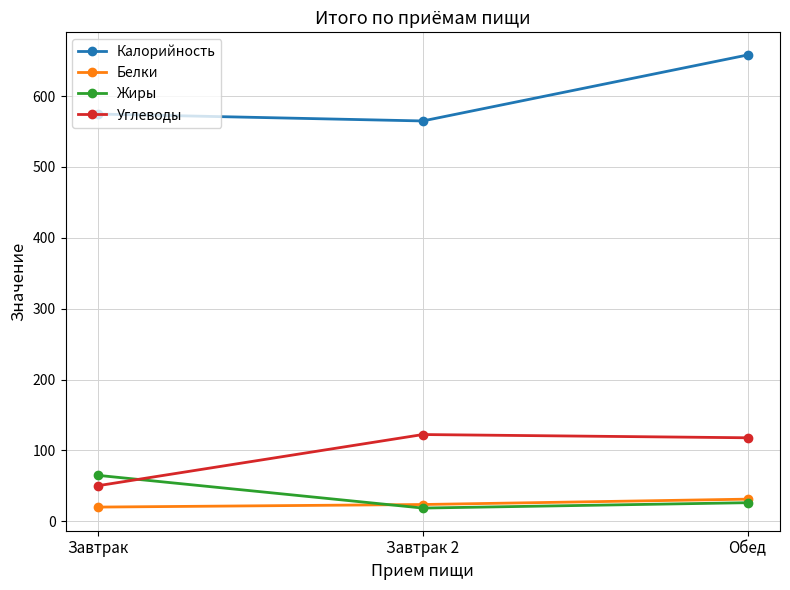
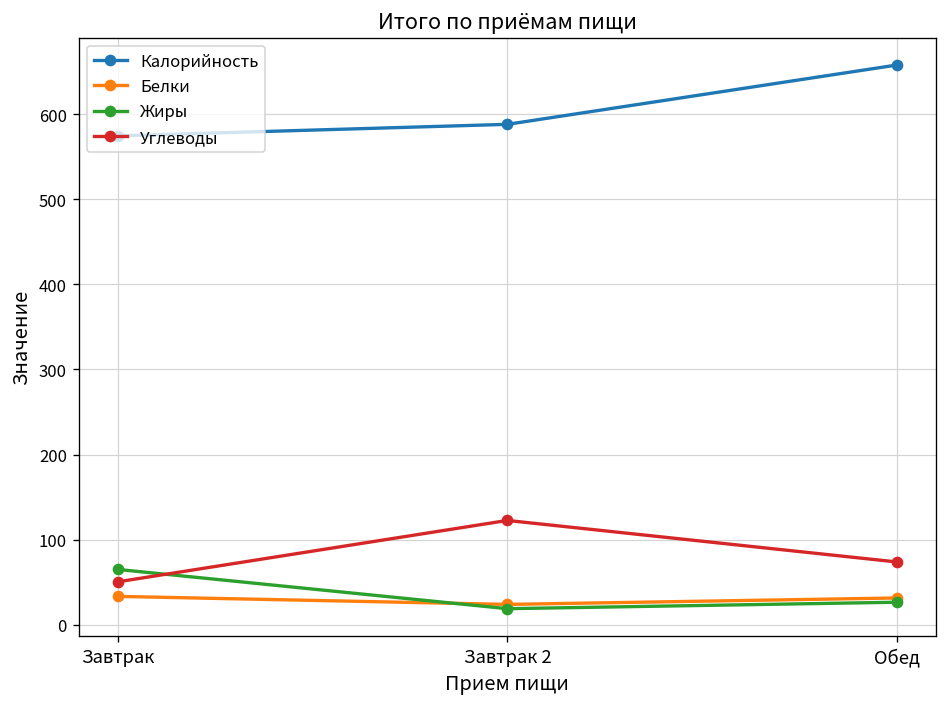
Белки, Завтрак: 20 -> 30
Калорийность, Завтрак 2: 560 -> 590
Углеводы, Обед: 120 -> 70
